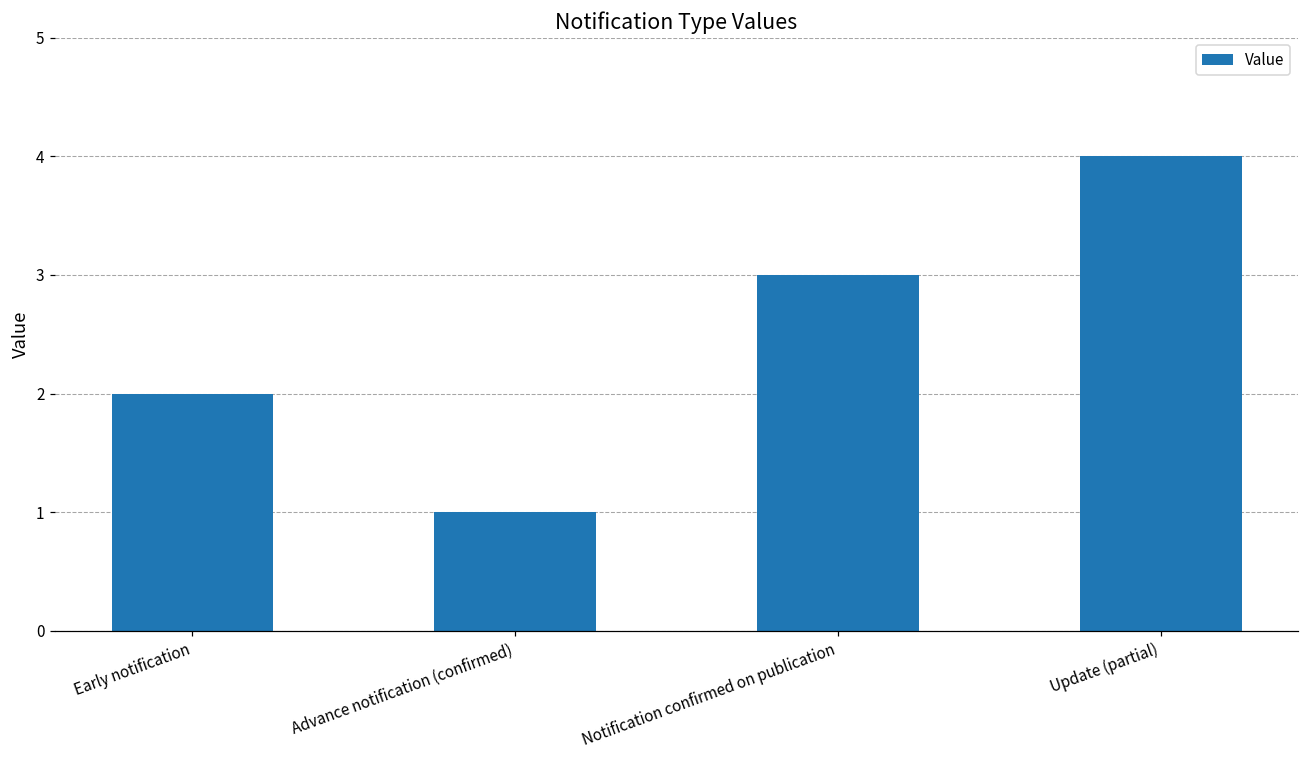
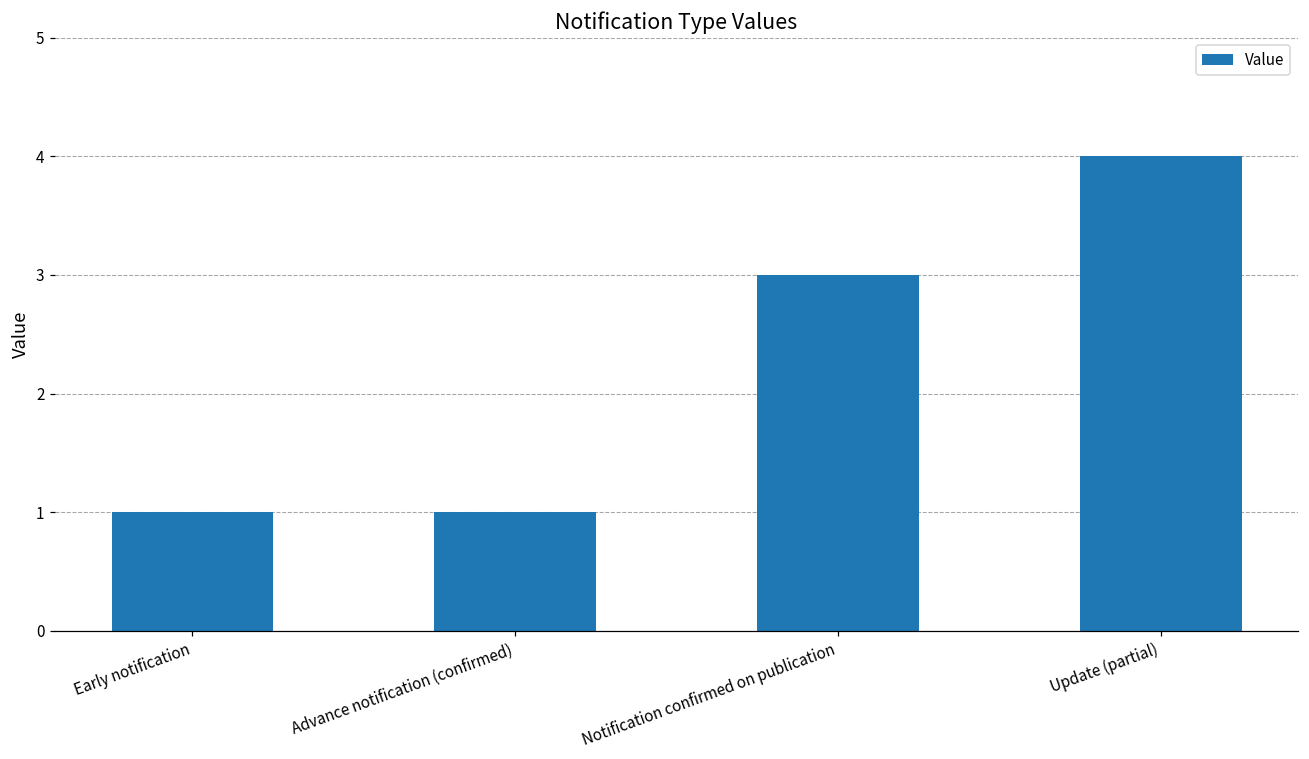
Early notification: 2 -> 1
